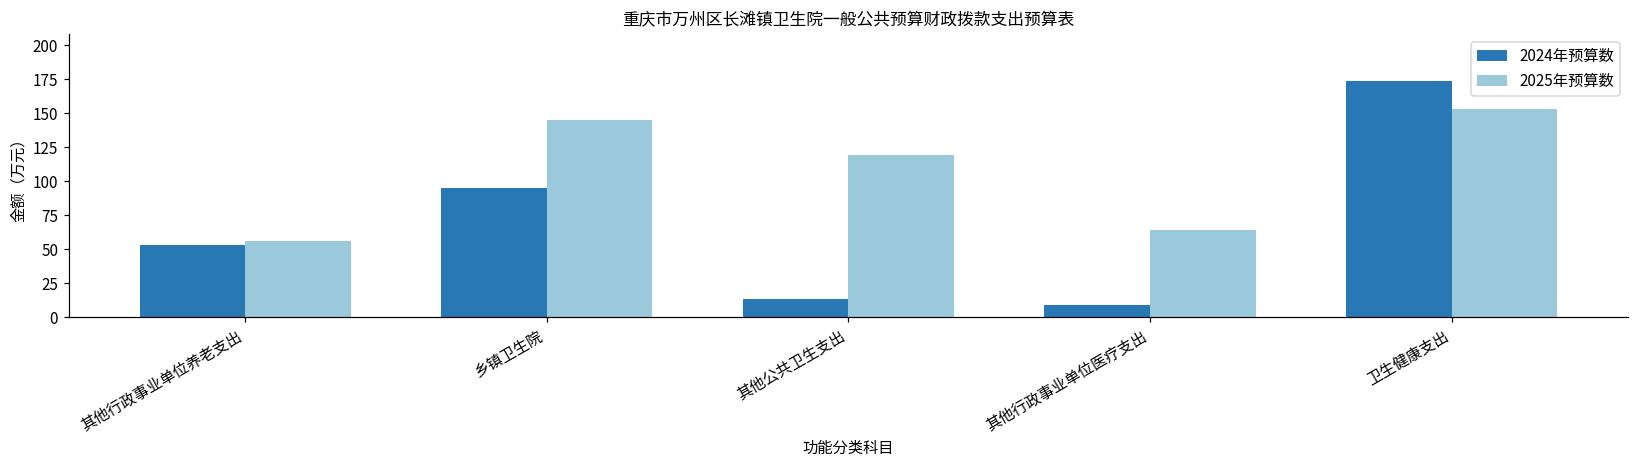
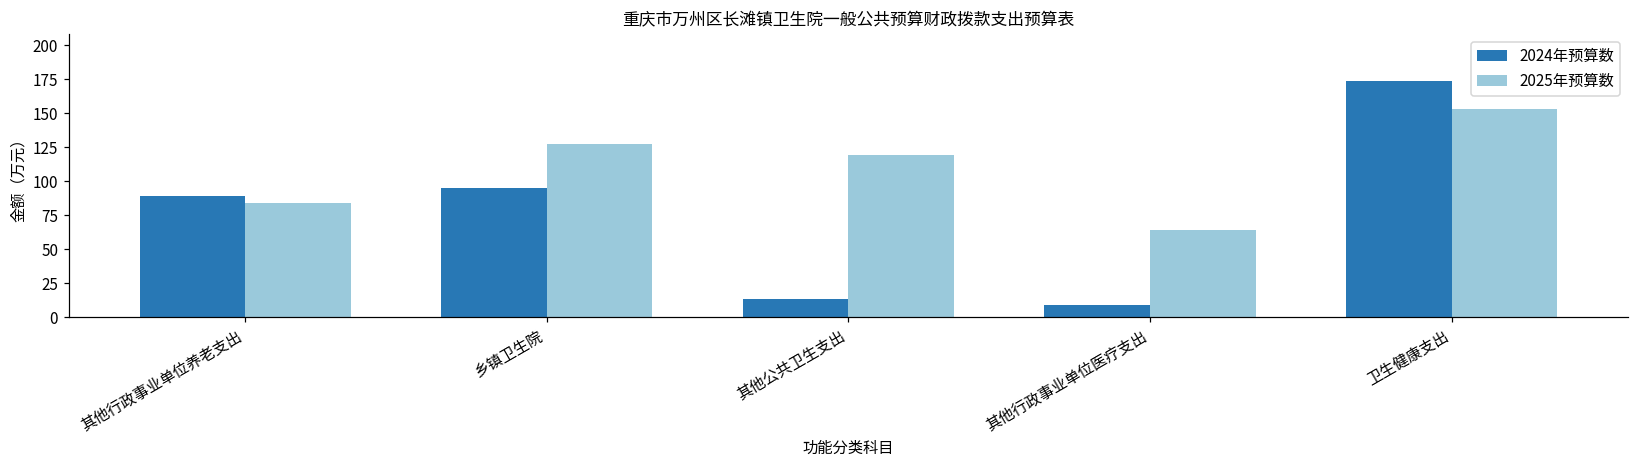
2024年预算数, 其他行政事业单位养老支出: 53 -> 89
2025年预算数, 其他行政事业单位养老支出: 56 -> 84
2025年预算数, 乡镇卫生院: 145 -> 127
